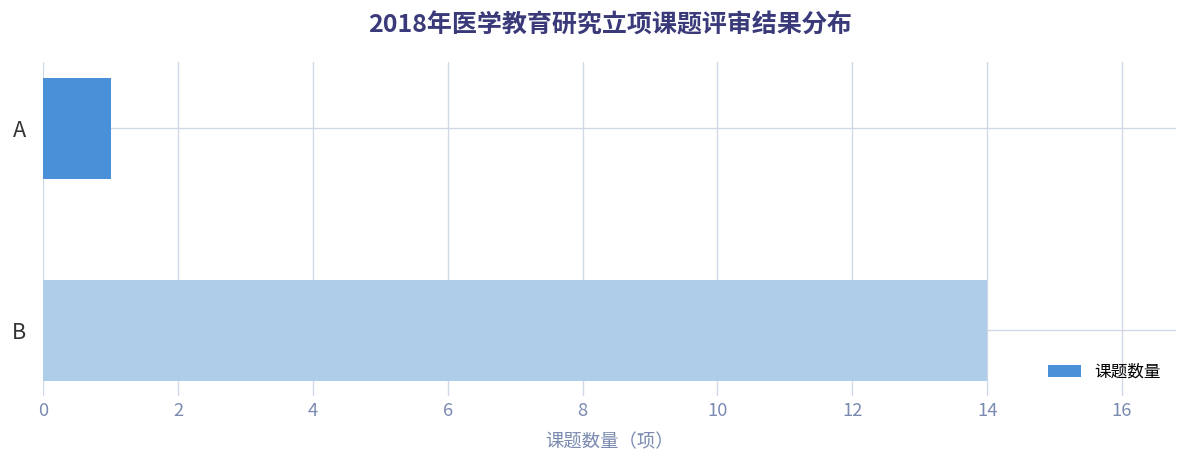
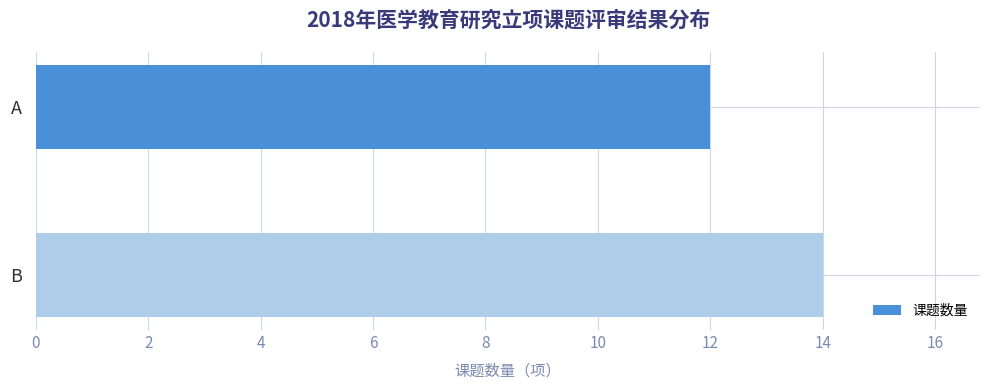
A: 1 -> 12
